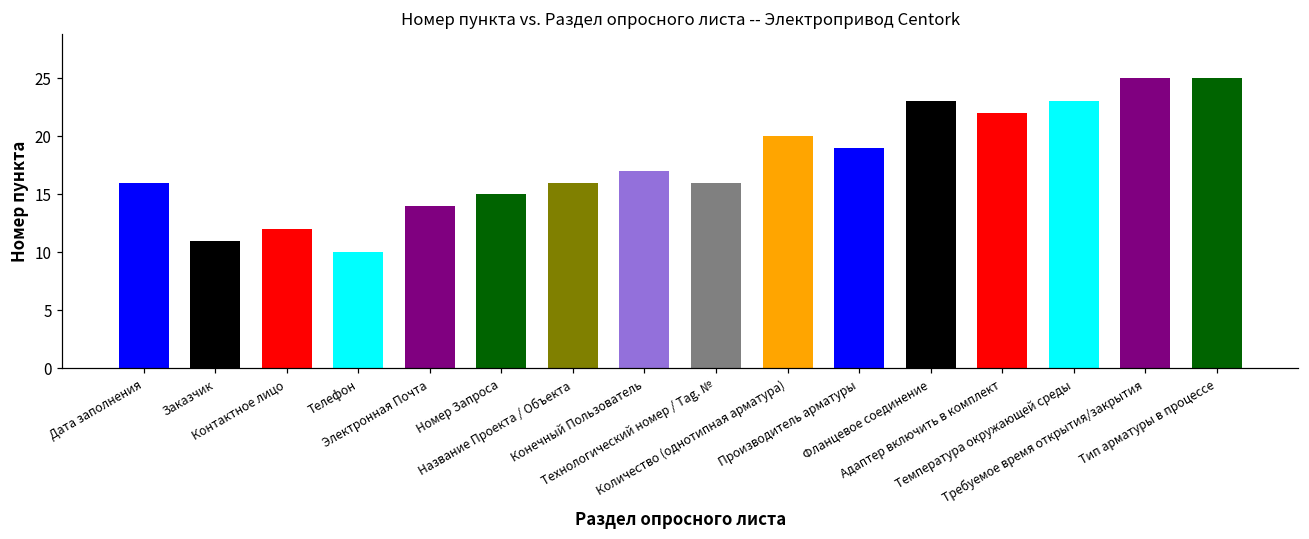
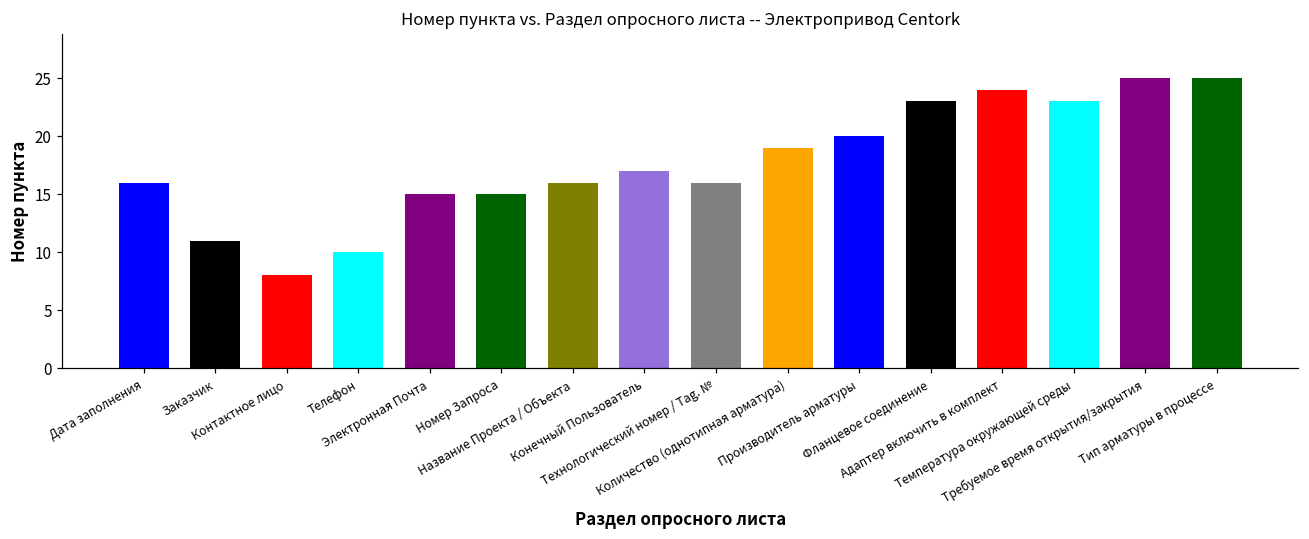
Контактное лицо: 12 -> 8
Электронная Почта: 14 -> 15
Количество (однотипная арматура): 20 -> 19
Производитель арматуры: 19 -> 20
Адаптер включить в комплект: 22 -> 24
